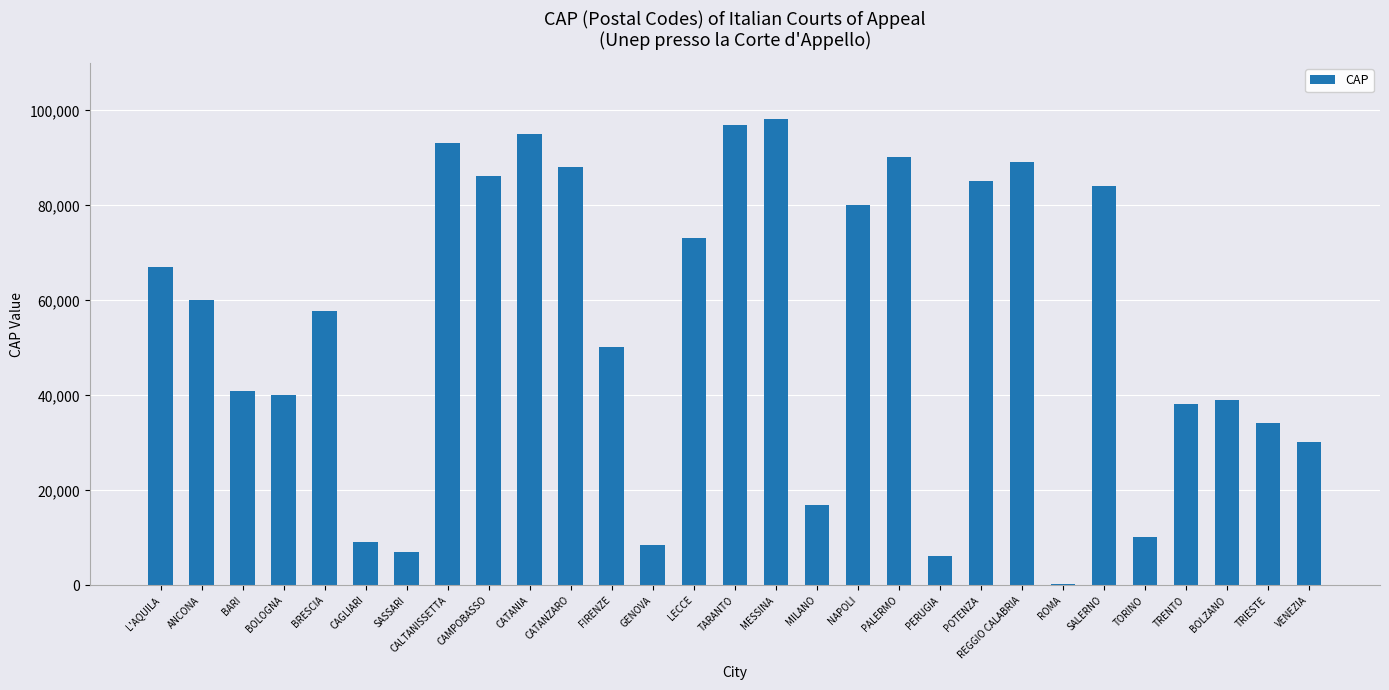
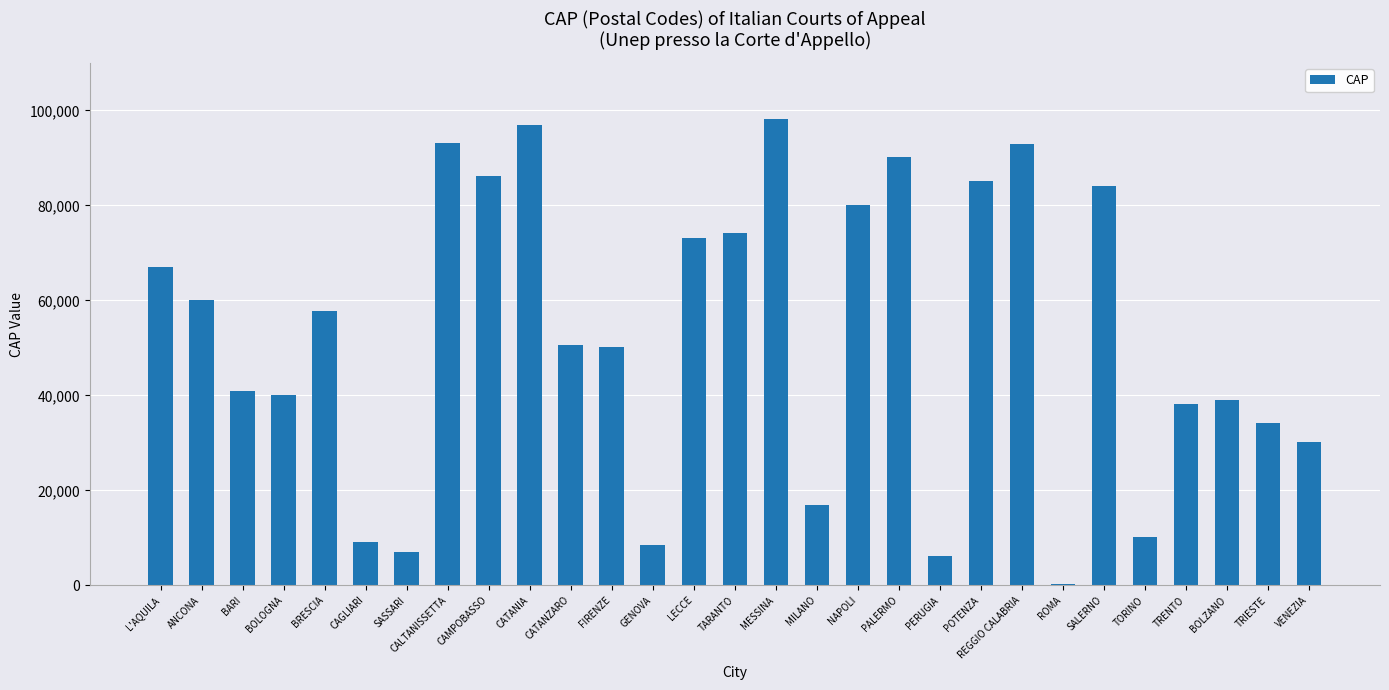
CATANIA: 95,000 -> 97,000
CATANZARO: 88,000 -> 51,000
TARANTO: 97,000 -> 74,000
REGGIO CALABRIA: 89,000 -> 93,000
